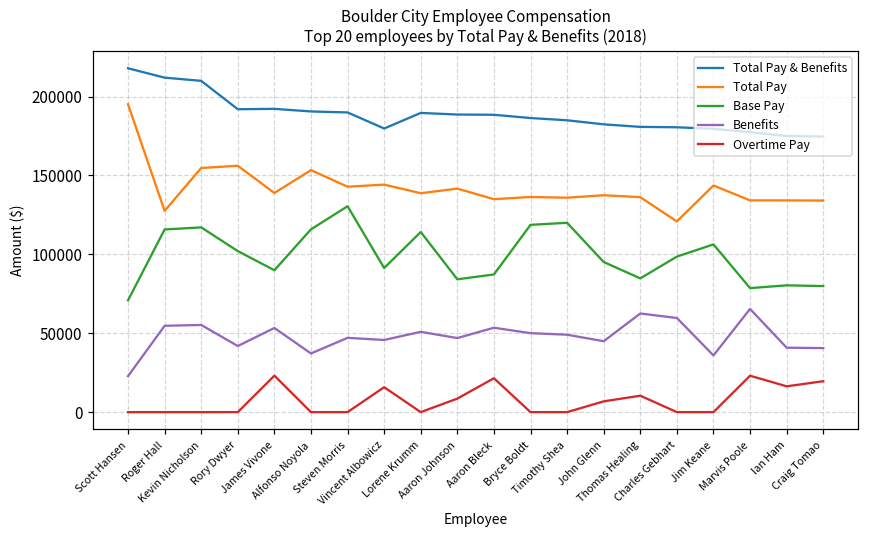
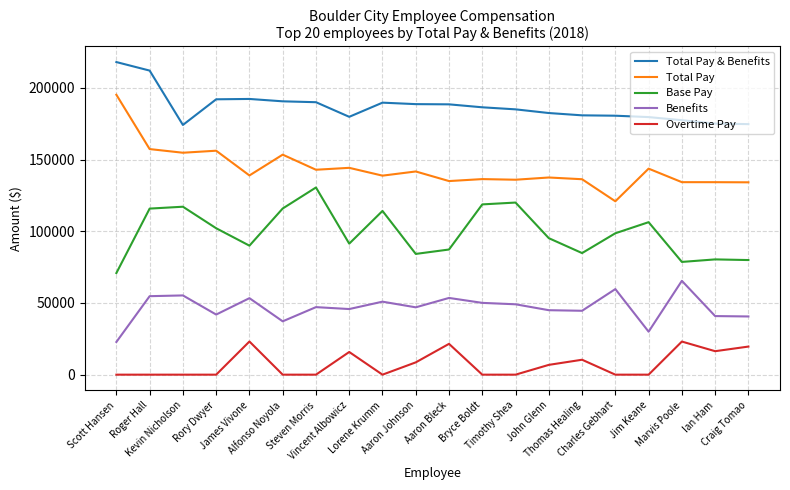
Total Pay, Roger Hall: 128000 -> 157000
Total Pay & Benefits, Kevin Nicholson: 210000 -> 174000
Benefits, Thomas Healing: 63000 -> 45000
Benefits, Jim Keane: 36000 -> 30000
